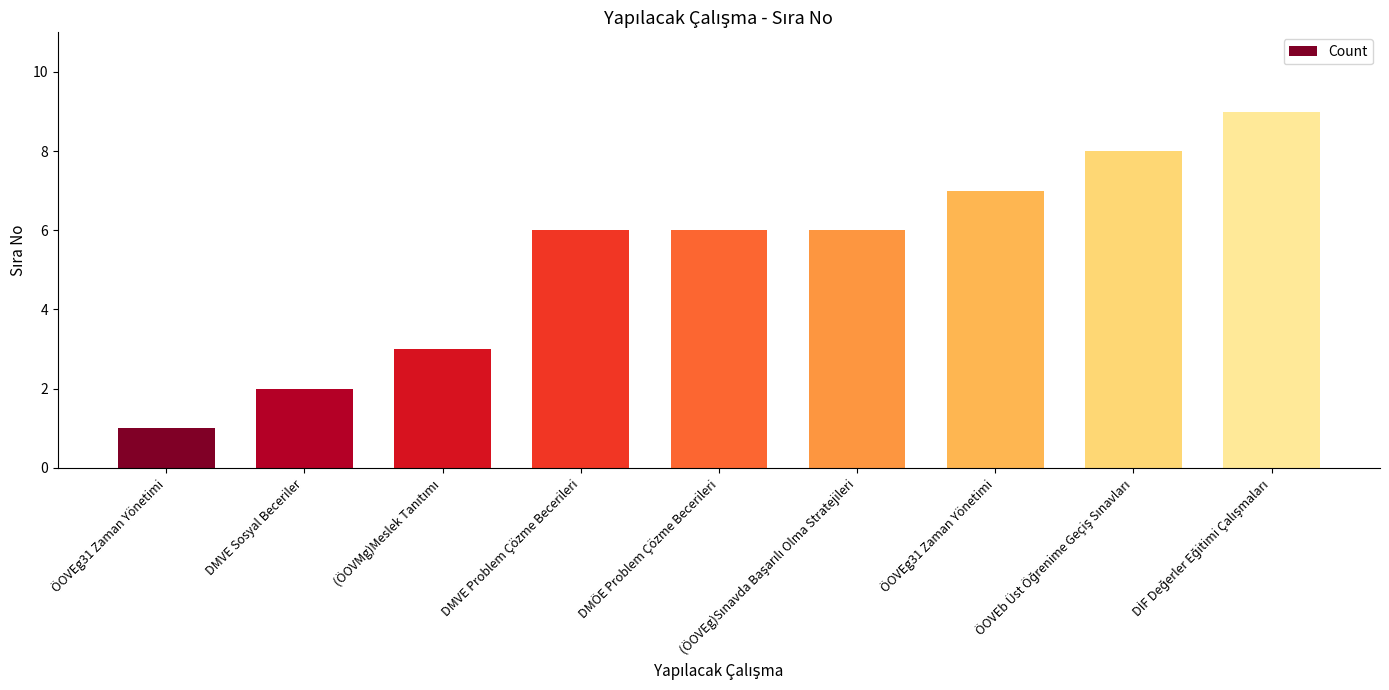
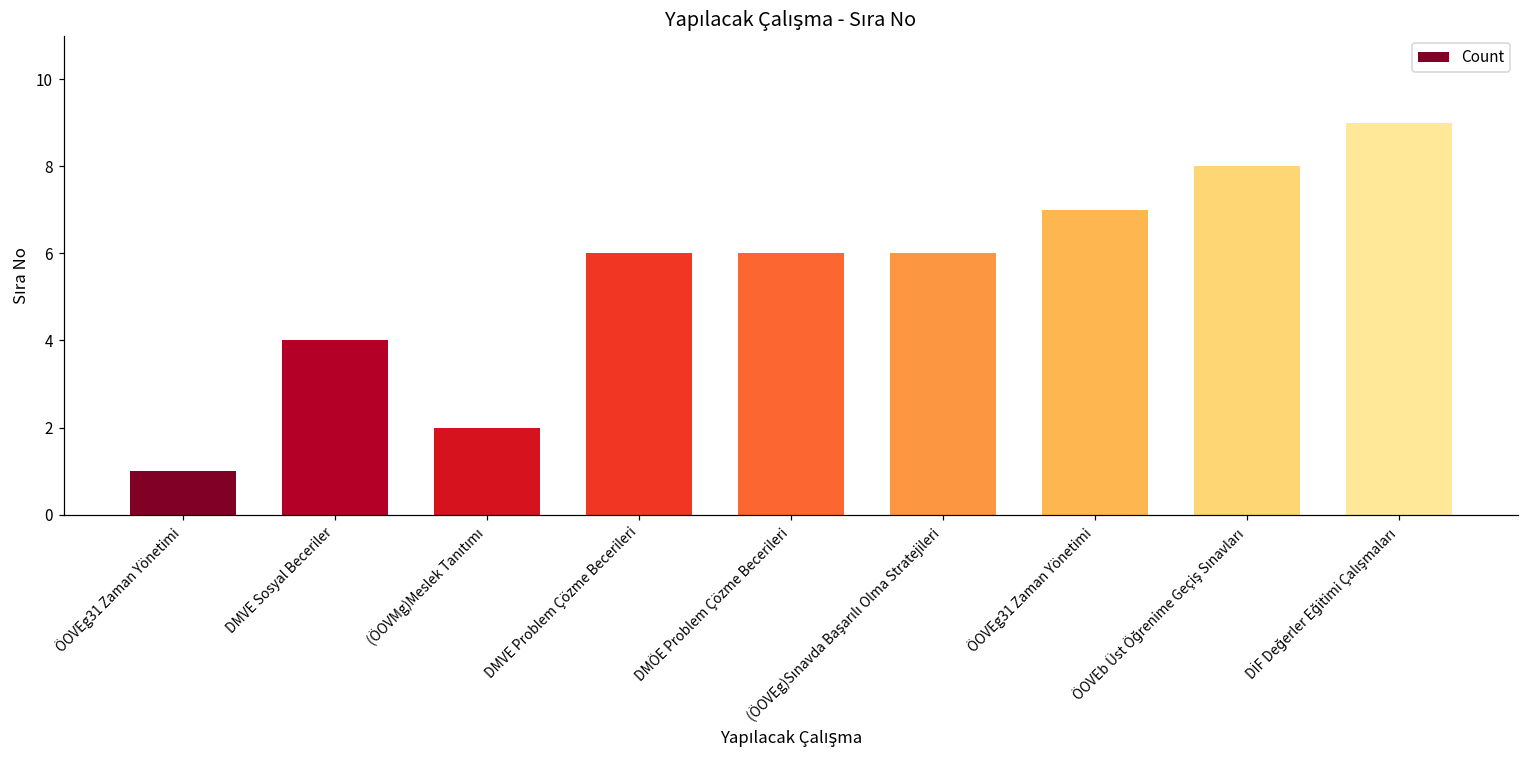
DMVE Sosyal Beceriler: 2 -> 4
(ÖOVMg)Meslek Tanıtımı: 3 -> 2
